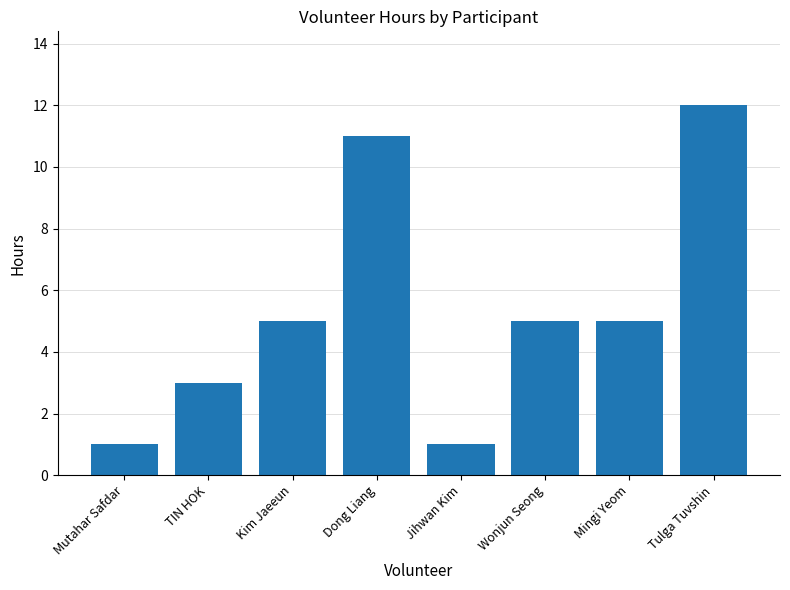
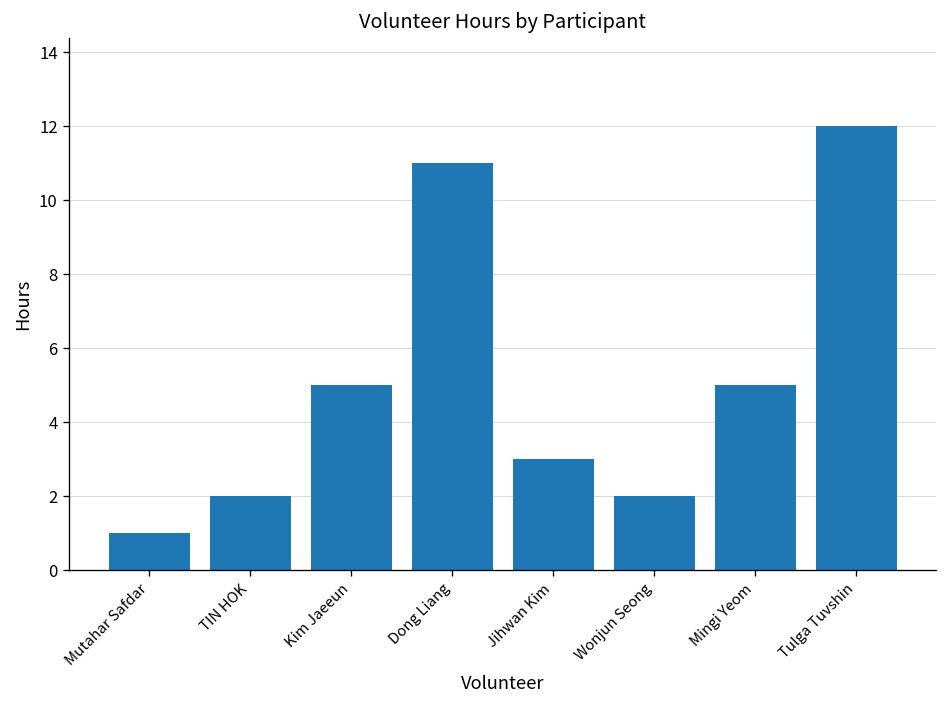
TIN HOK: 3 -> 2
Jihwan Kim: 1 -> 3
Wonjun Seong: 5 -> 2
